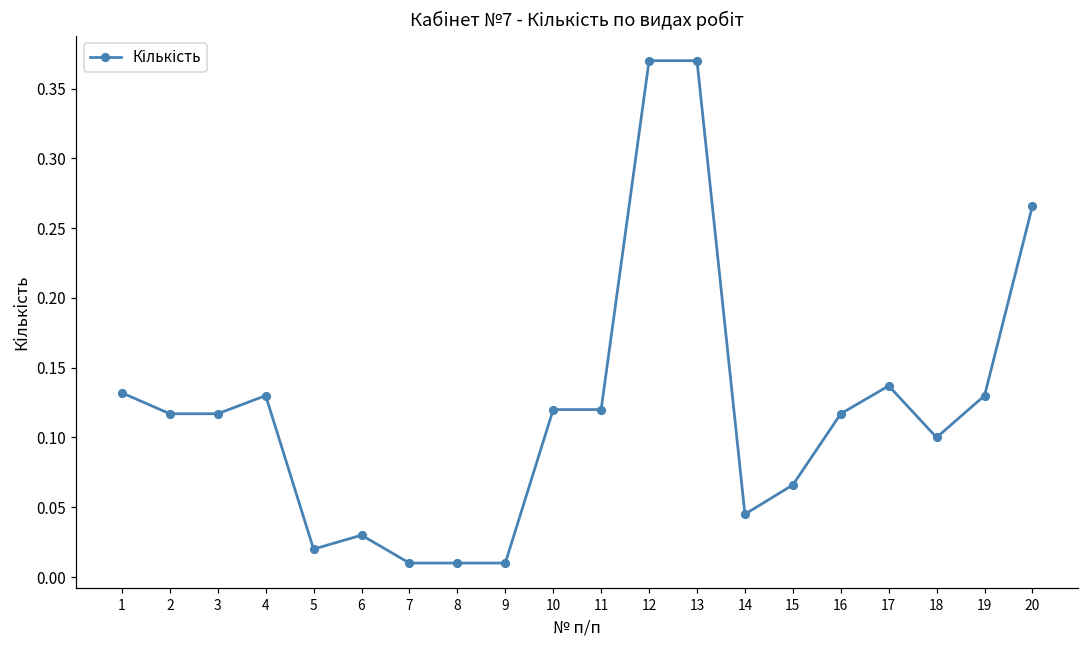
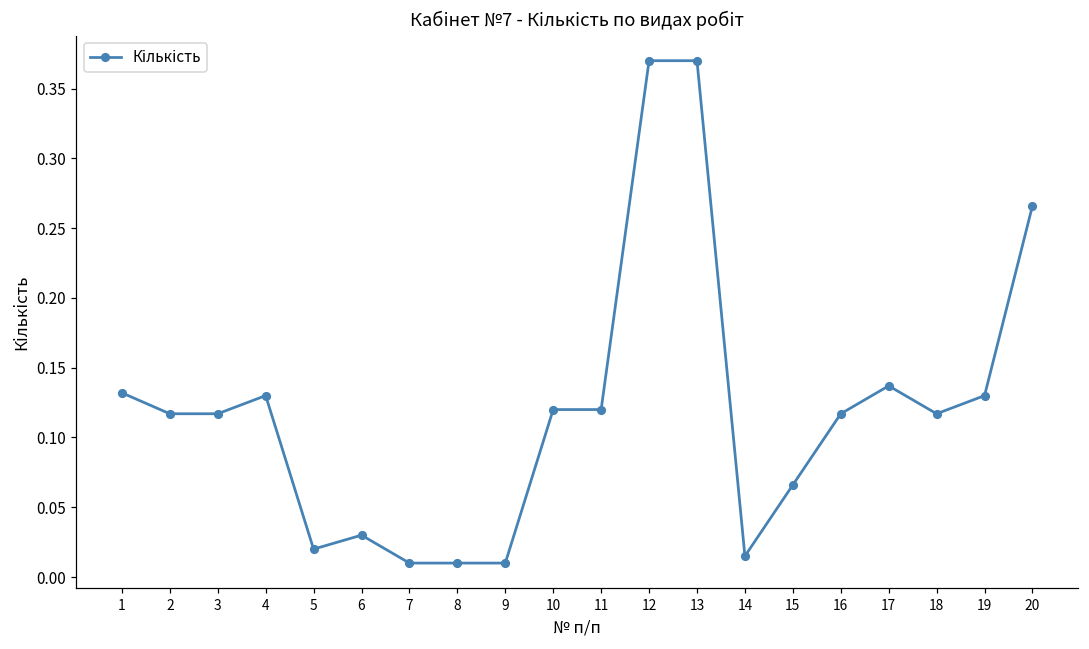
14: 0.045 -> 0.015
18: 0.100 -> 0.117
